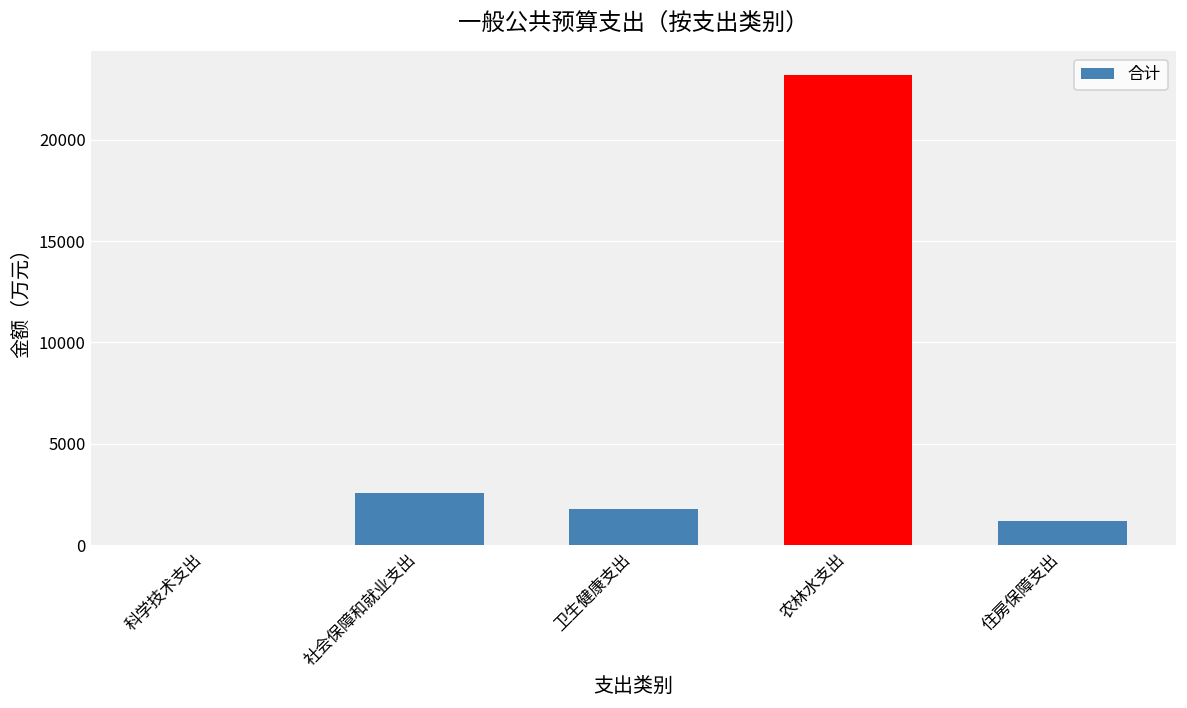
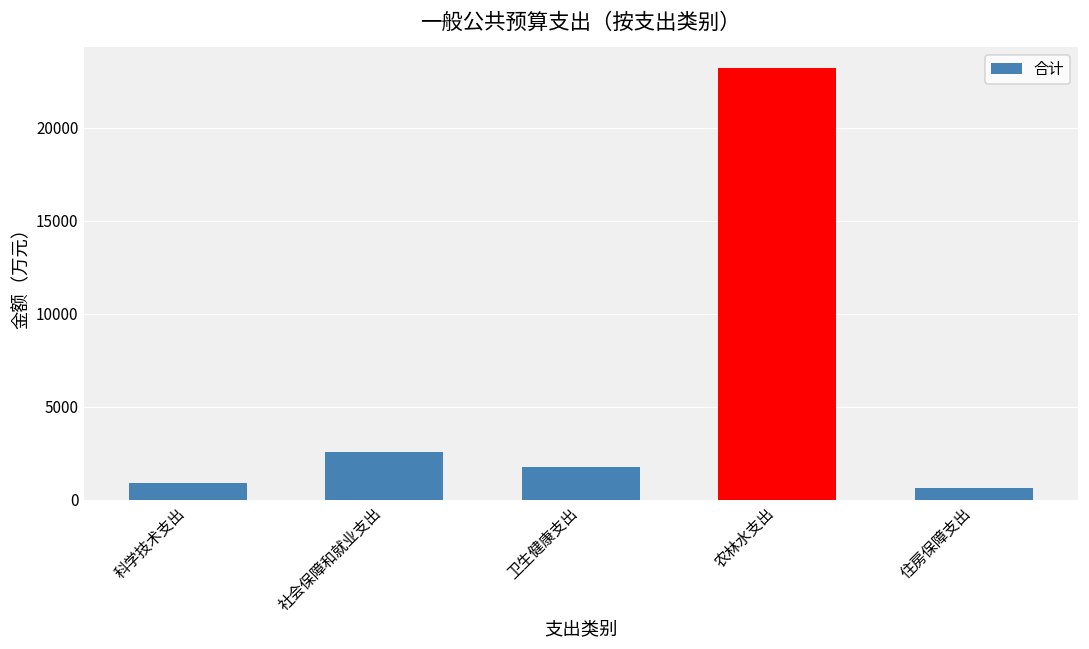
科学技术支出: 0 -> 900
住房保障支出: 1200 -> 600
